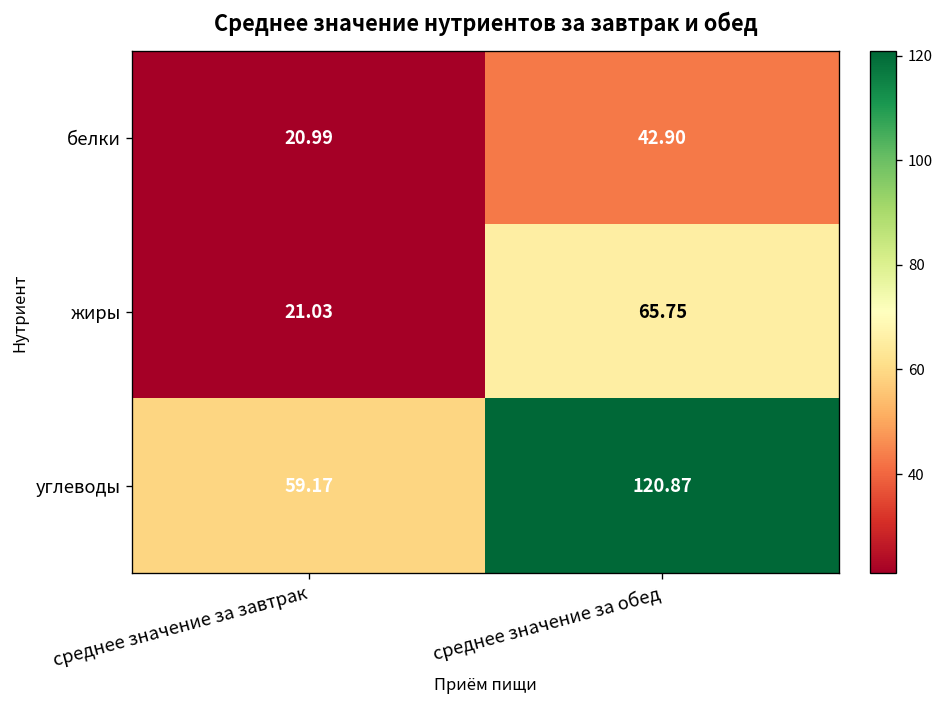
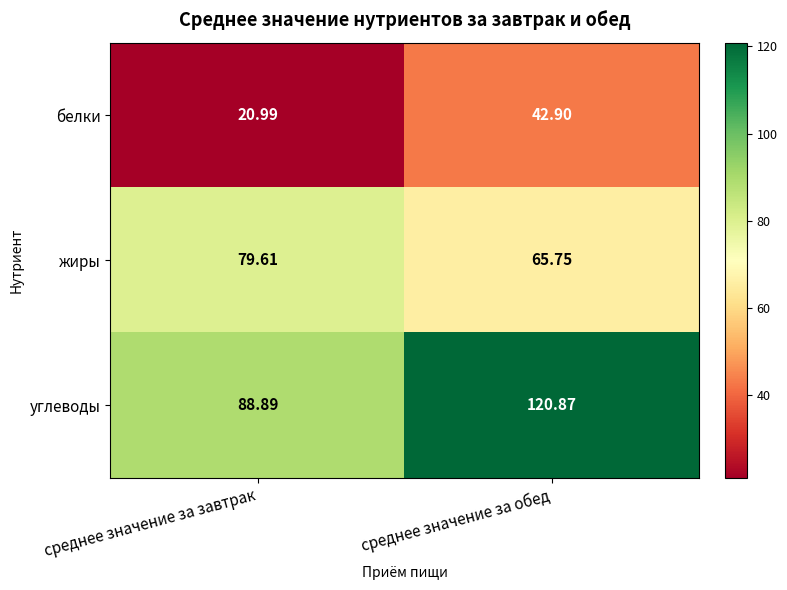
жиры, среднее значение за завтрак: 21.03 -> 79.61
углеводы, среднее значение за завтрак: 59.17 -> 88.89
